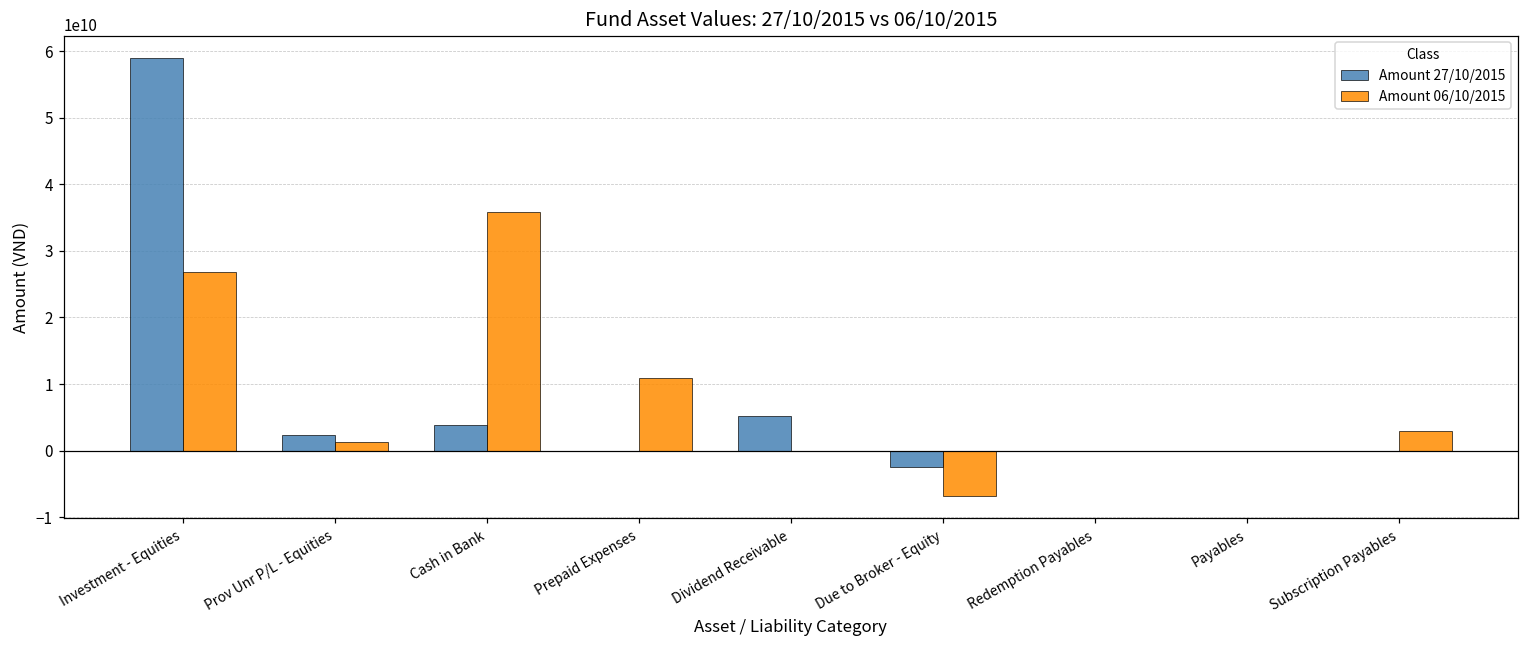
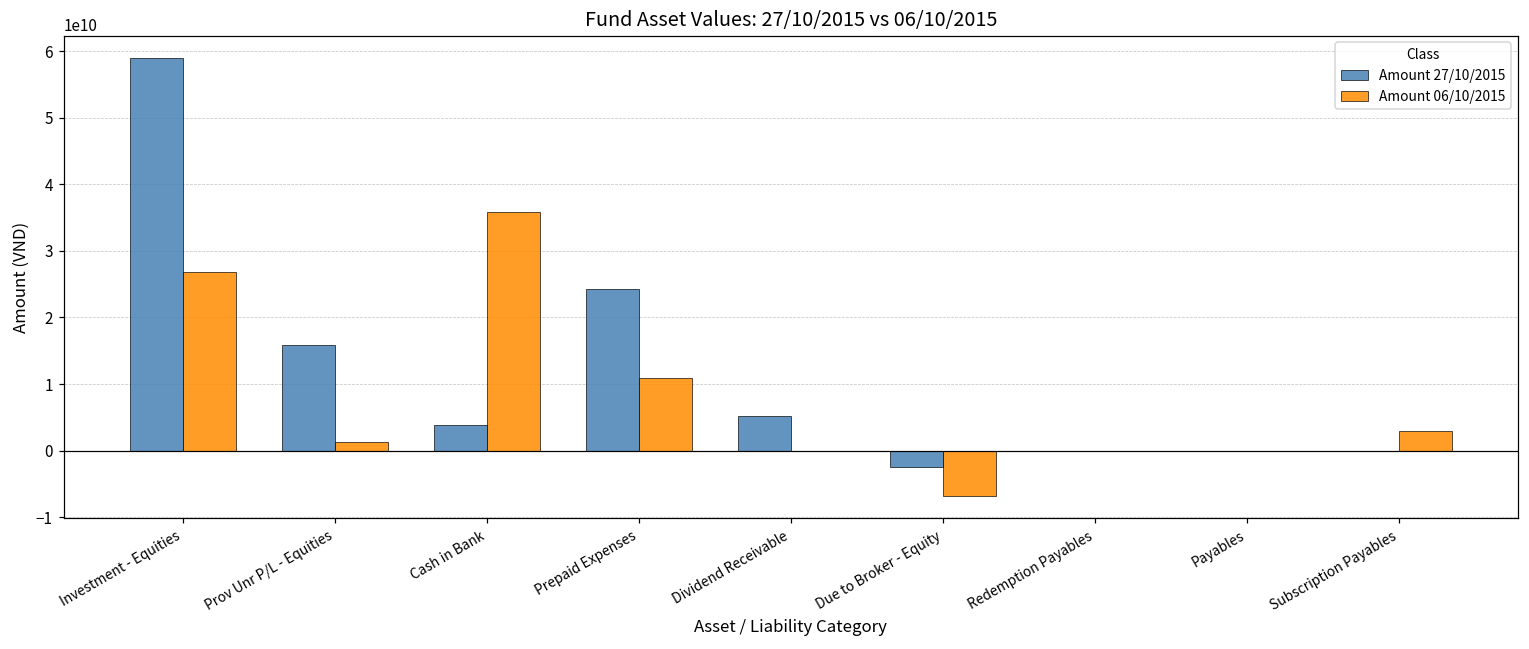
Amount 27/10/2015, Prov Unr P/L - Equities: 2000000000 -> 16000000000
Amount 27/10/2015, Prepaid Expenses: 0 -> 24000000000
